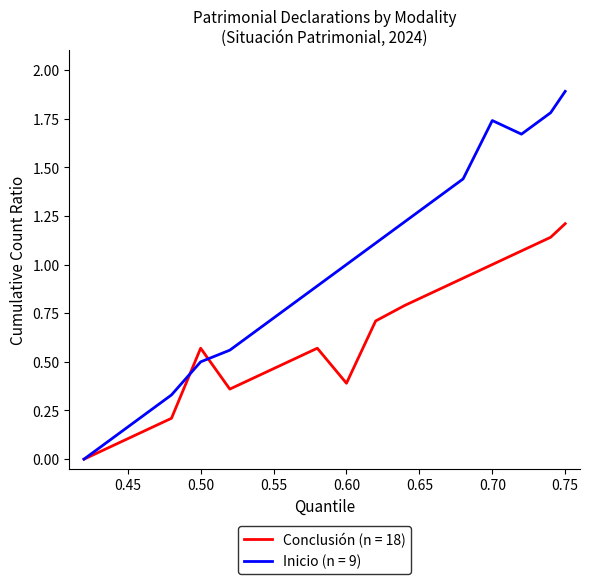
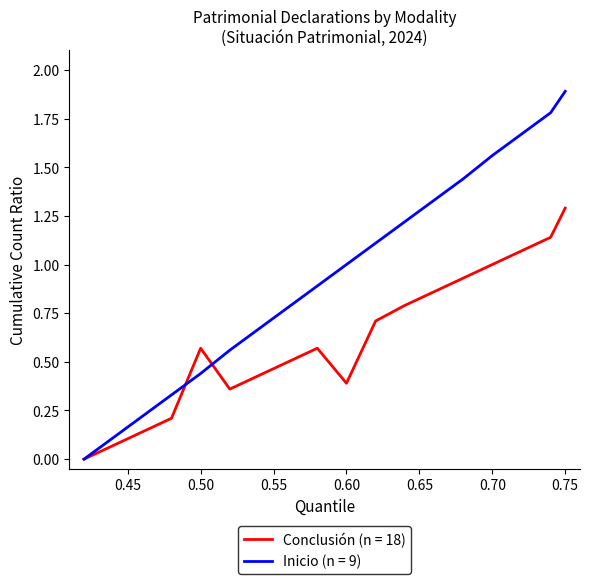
Inicio (n = 9), 0.50: 0.50 -> 0.44
Inicio (n = 9), 0.70: 1.74 -> 1.56
Conclusión (n = 18), 0.75: 1.21 -> 1.29
